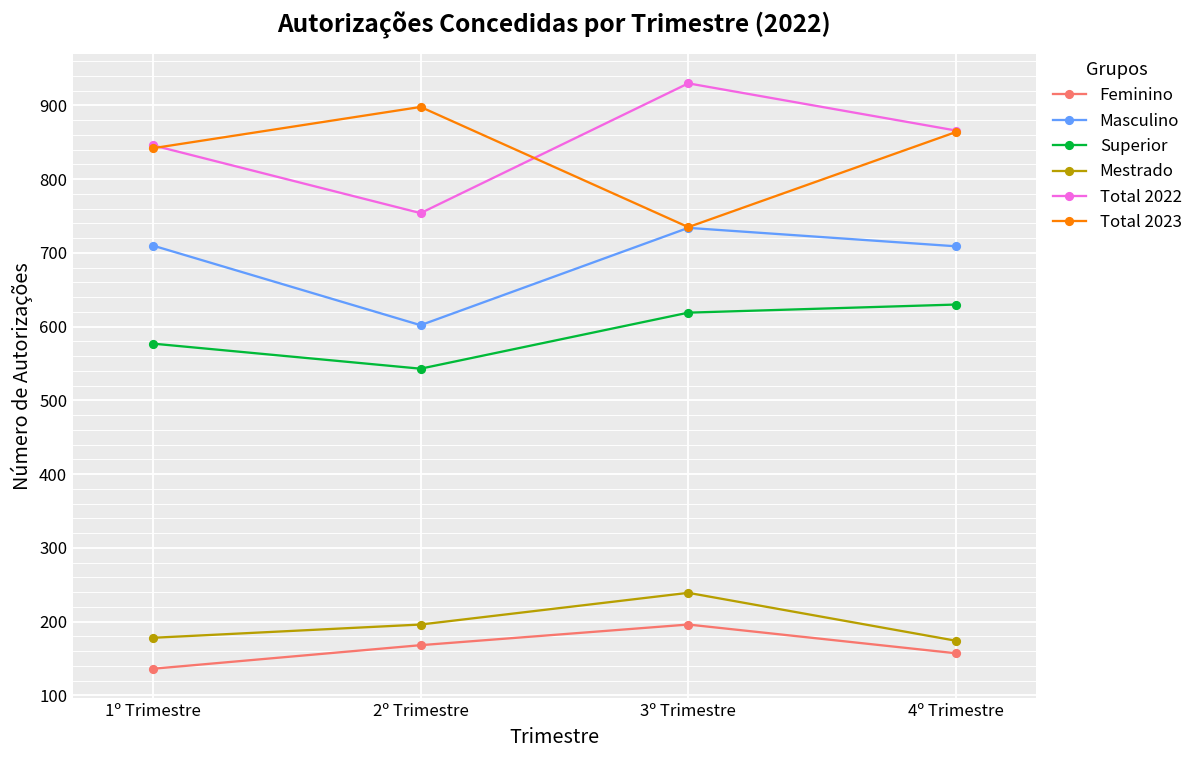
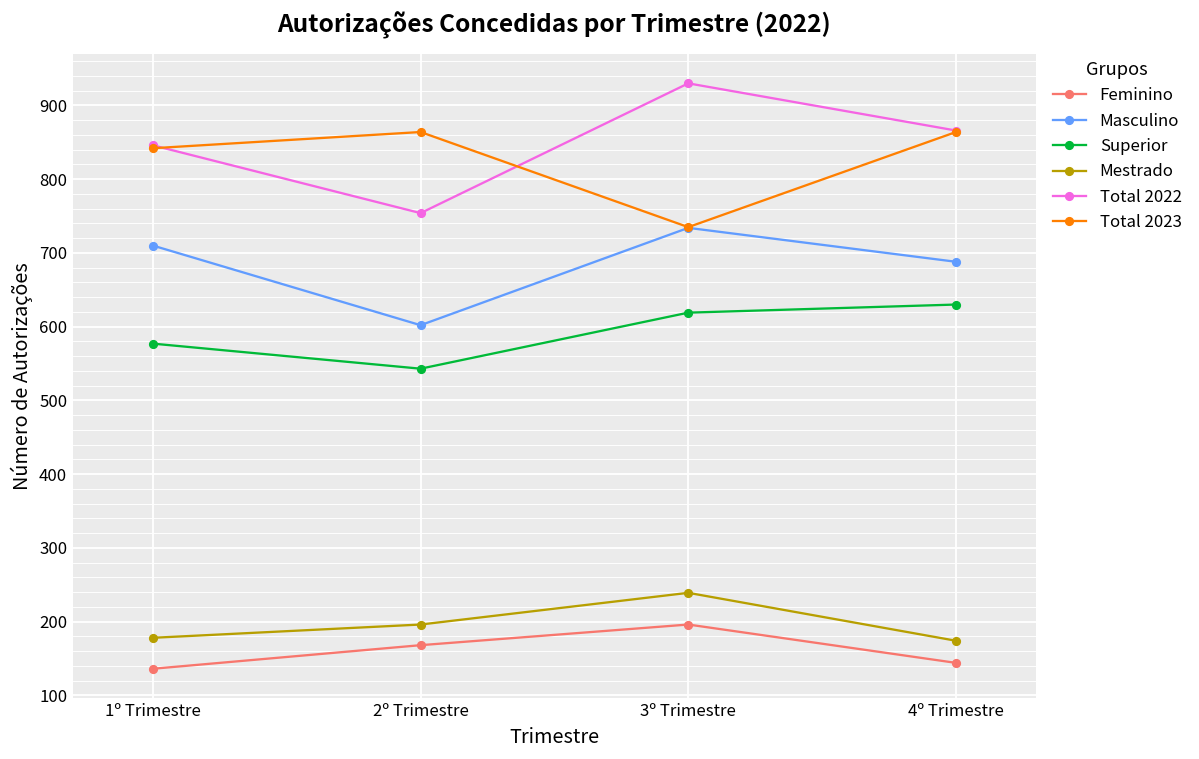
Total 2023, 2º Trimestre: 900 -> 860
Feminino, 4º Trimestre: 160 -> 140
Masculino, 4º Trimestre: 710 -> 690
